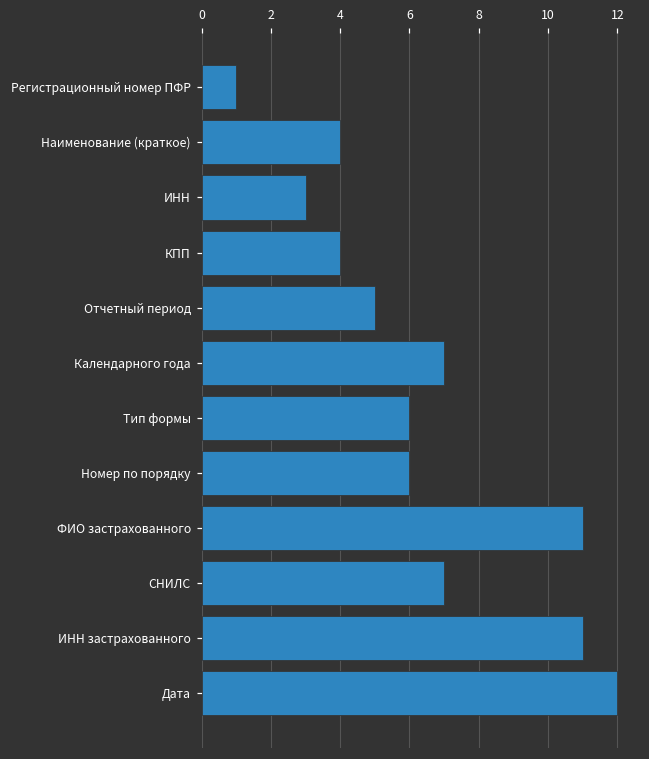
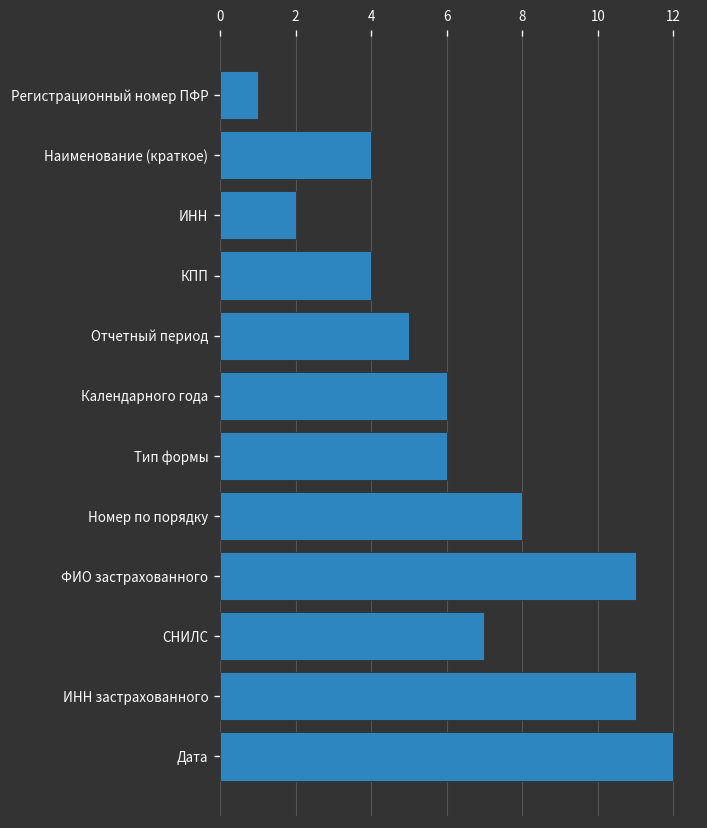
ИНН: 3 -> 2
Календарного года: 7 -> 6
Номер по порядку: 6 -> 8
